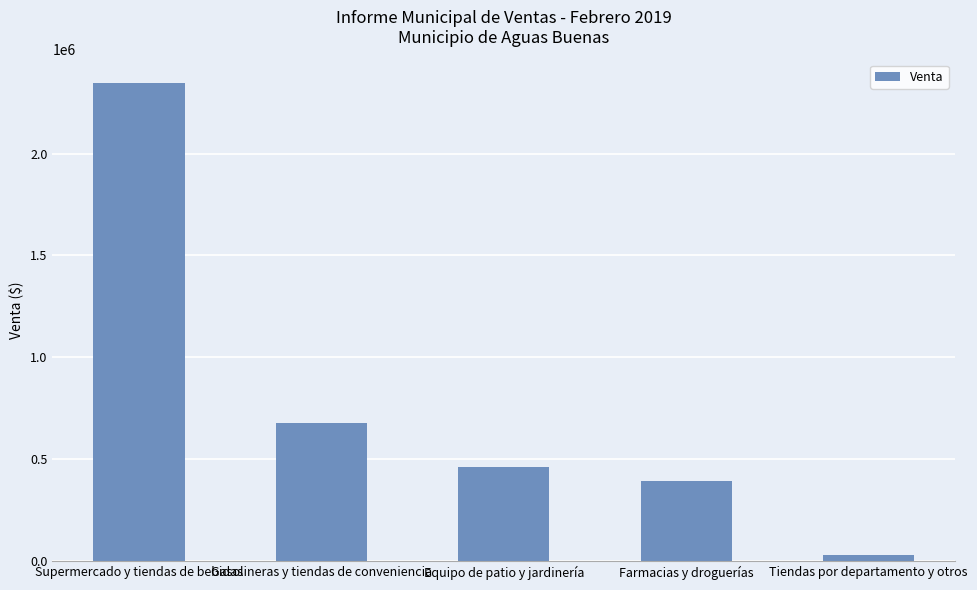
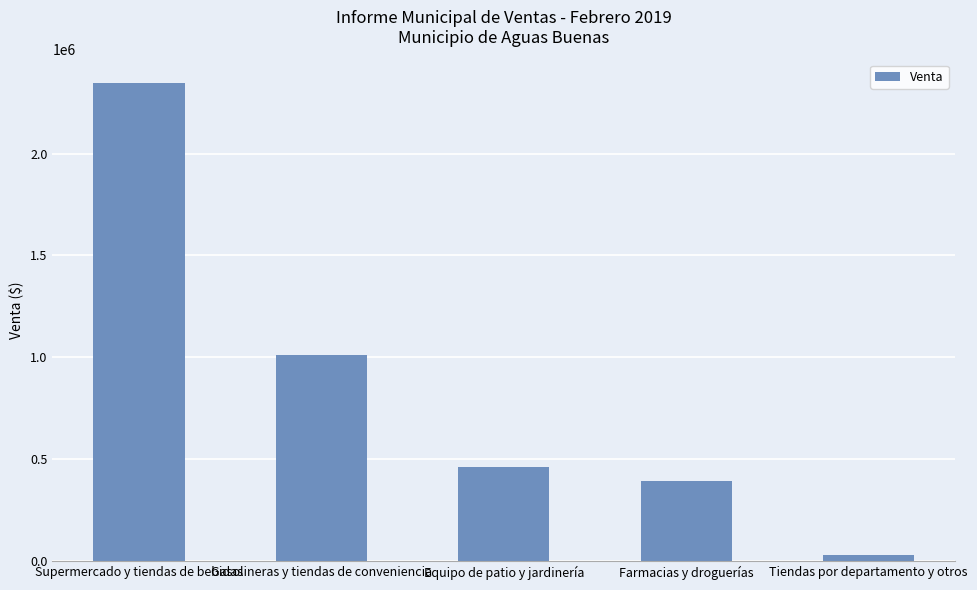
Gasolineras y tiendas de conveniencia: 680000 -> 1010000
